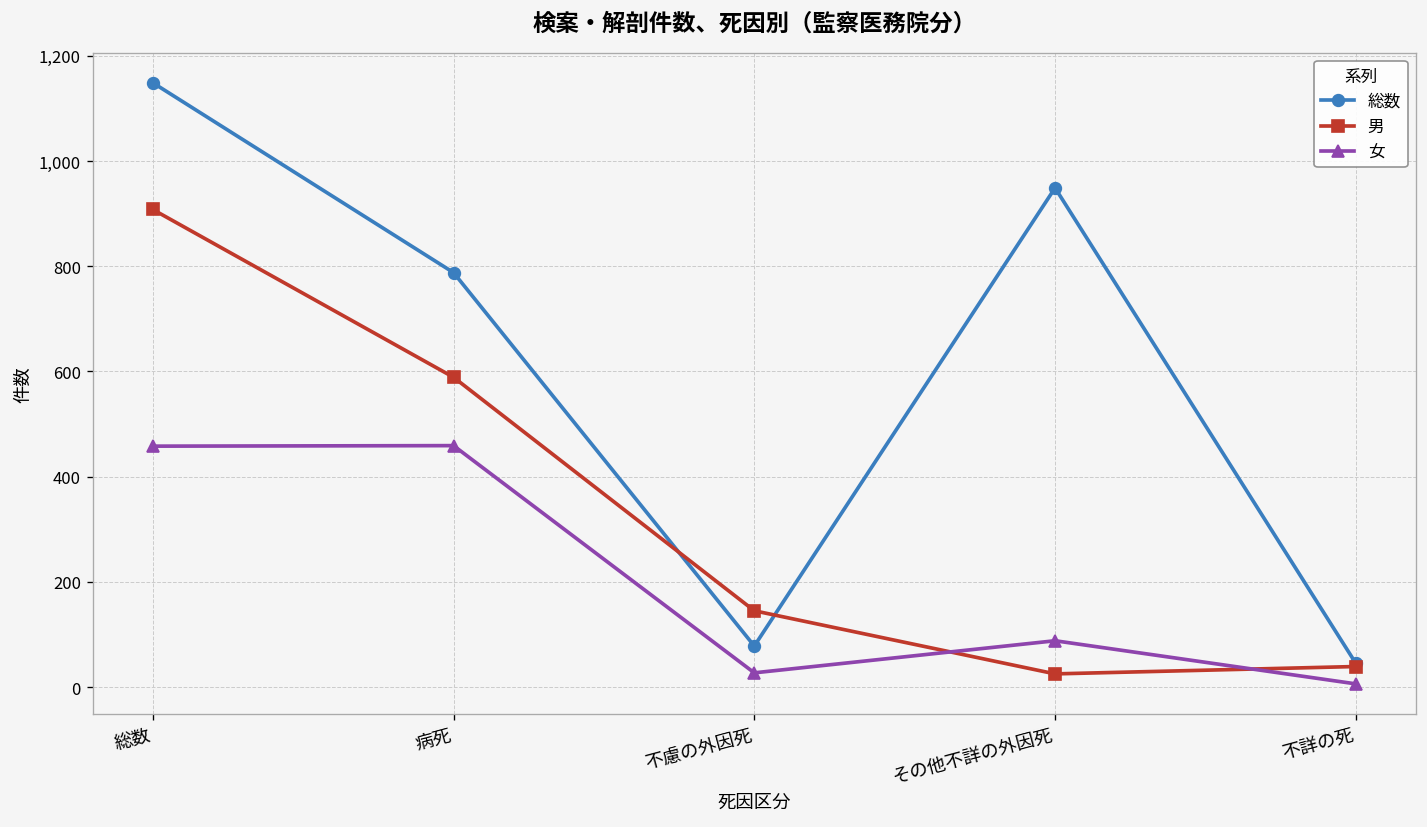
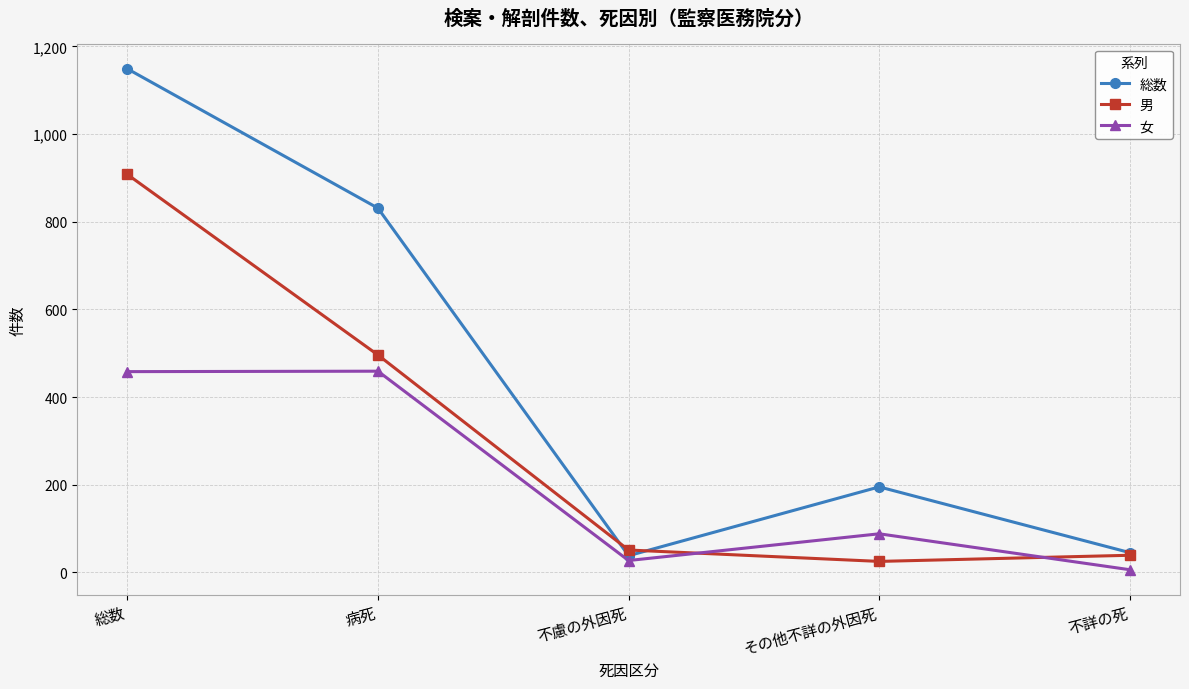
総数, 病死: 790 -> 830
男, 病死: 590 -> 500
総数, 不慮の外因死: 80 -> 40
男, 不慮の外因死: 150 -> 50
総数, その他不詳の外因死: 950 -> 200
